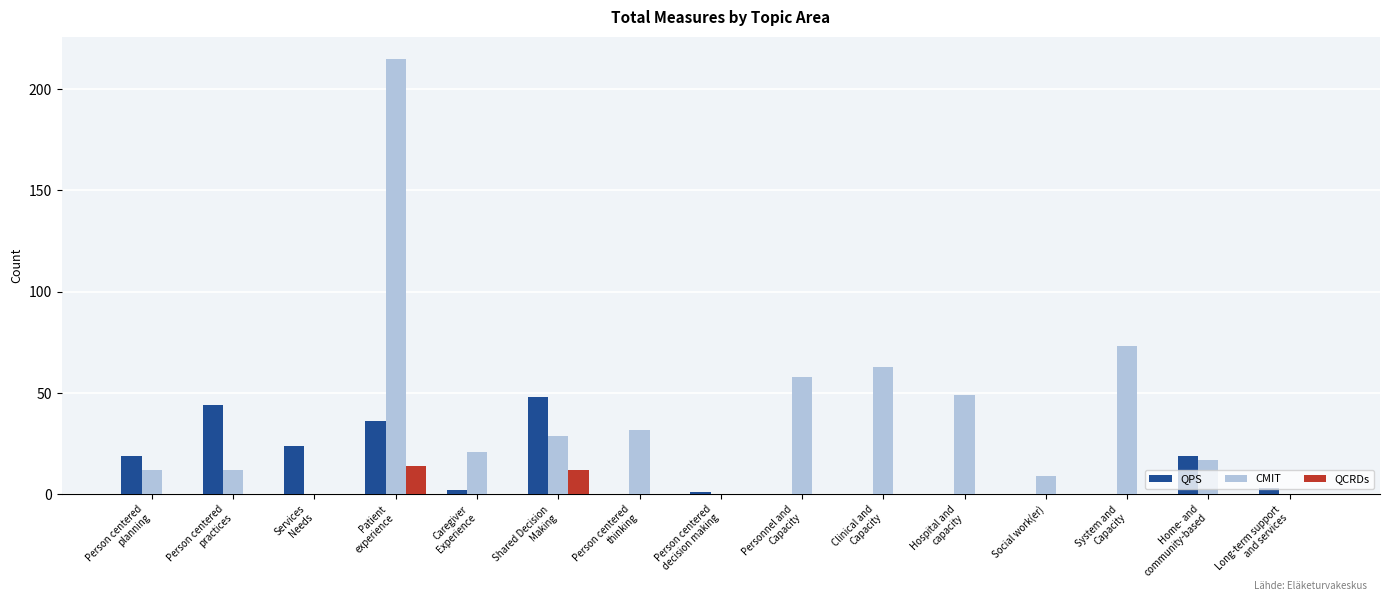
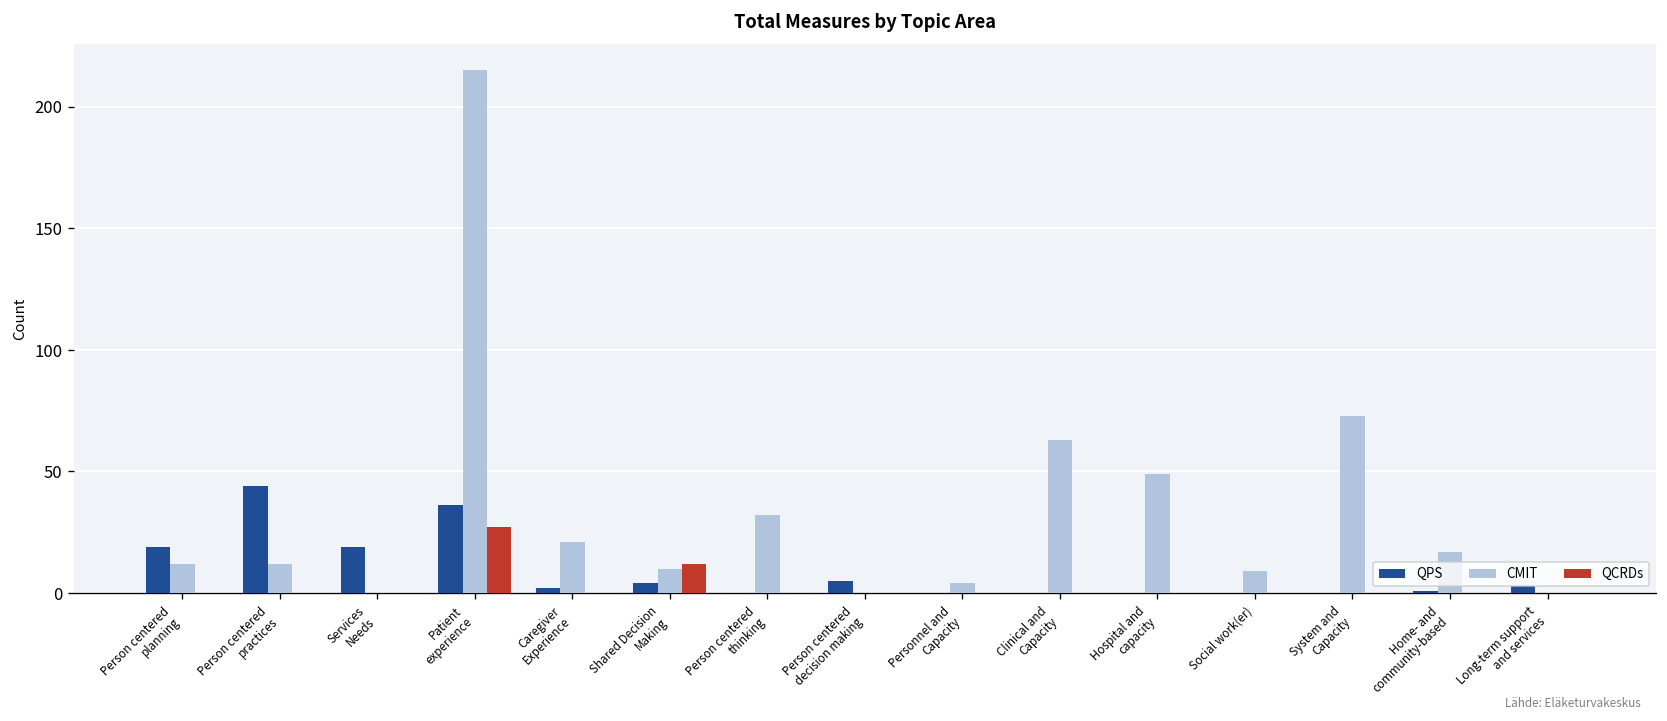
QPS, Services Needs: 24 -> 19
QCRDs, Patient experience: 14 -> 27
QPS, Shared Decision Making: 48 -> 4
CMIT, Shared Decision Making: 29 -> 10
QPS, Person centered decision making: 1 -> 5
CMIT, Personnel and Capacity: 58 -> 4
QPS, Home- and community-based: 19 -> 1
